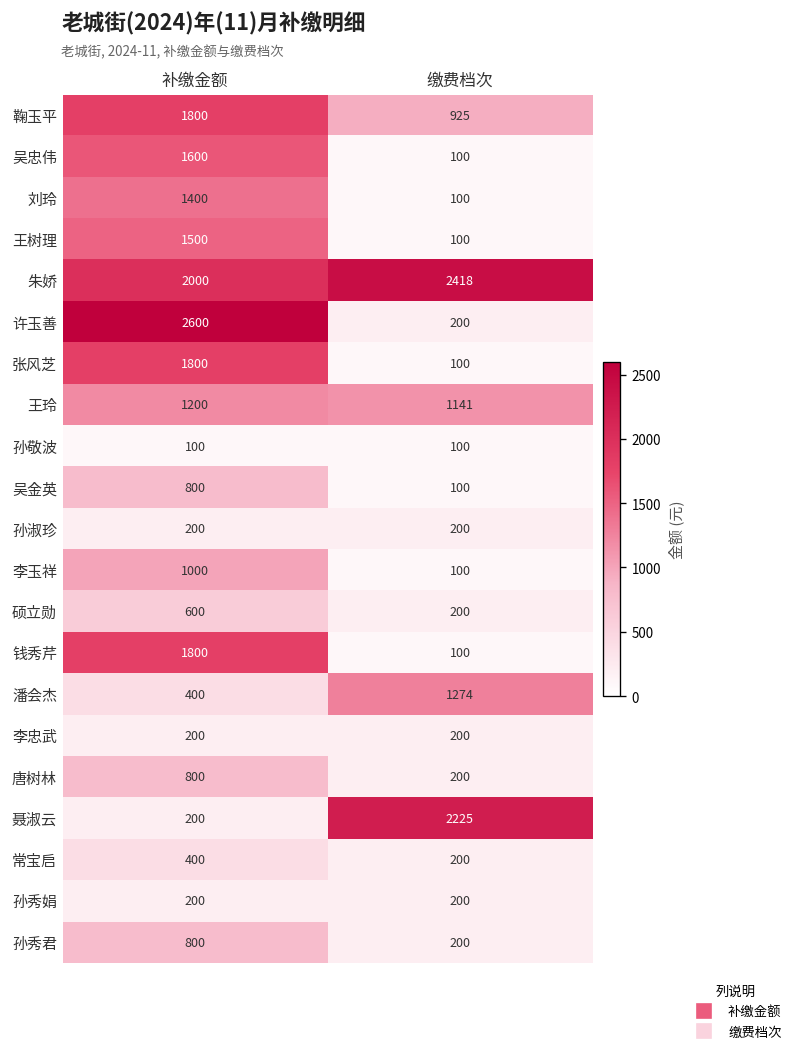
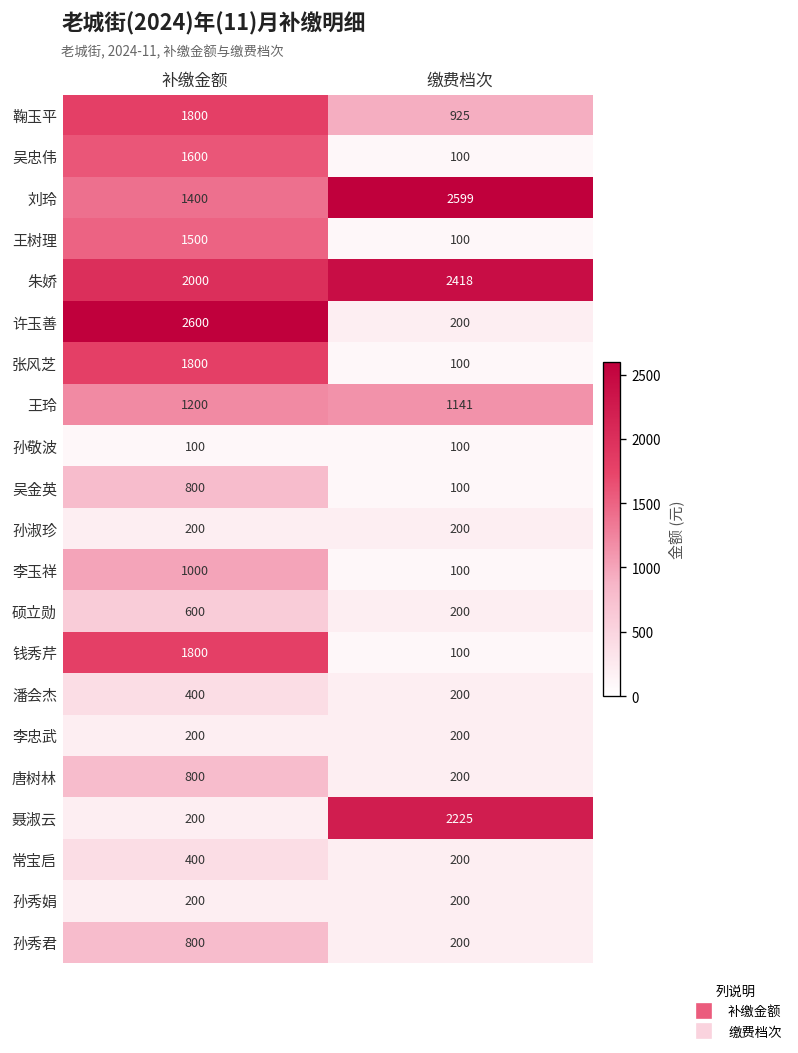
刘玲, 缴费档次: 100 -> 2599
潘会杰, 缴费档次: 1274 -> 200
